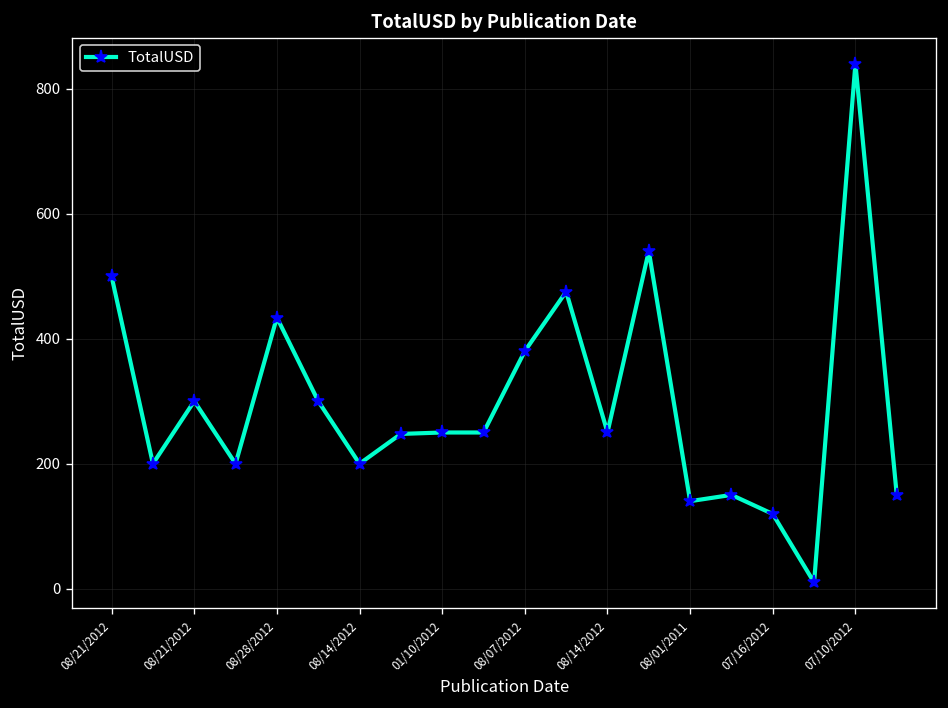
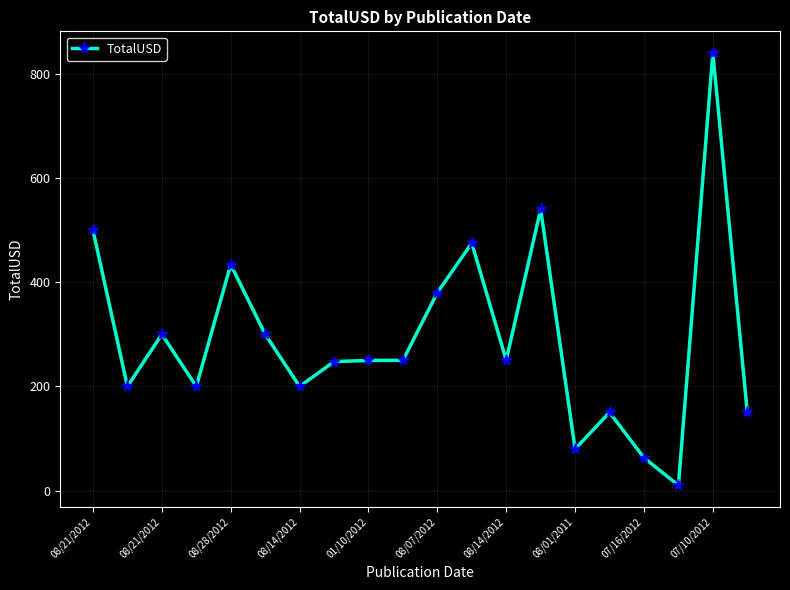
08/01/2011: 140 -> 80
07/16/2012: 120 -> 60
